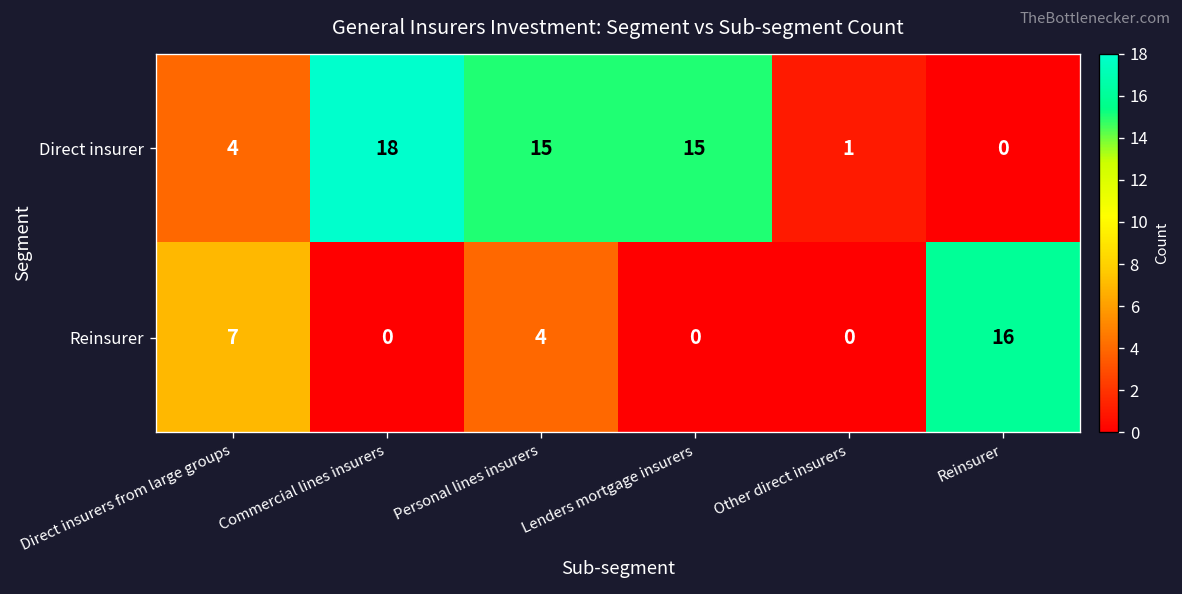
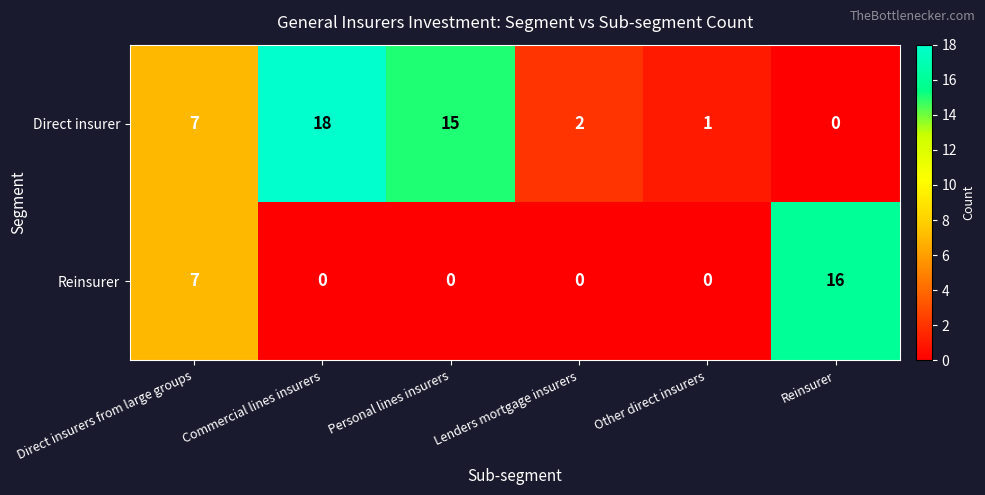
Direct insurer, Direct insurers from large groups: 4 -> 7
Direct insurer, Lenders mortgage insurers: 15 -> 2
Reinsurer, Personal lines insurers: 4 -> 0
